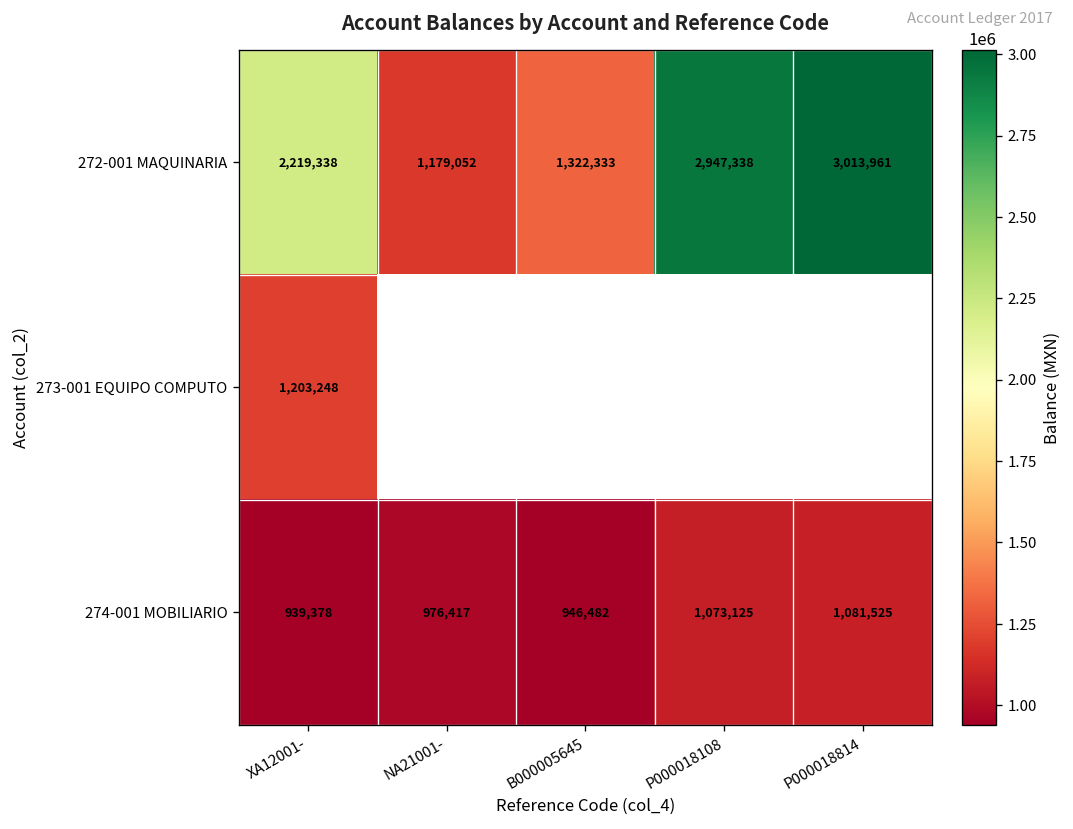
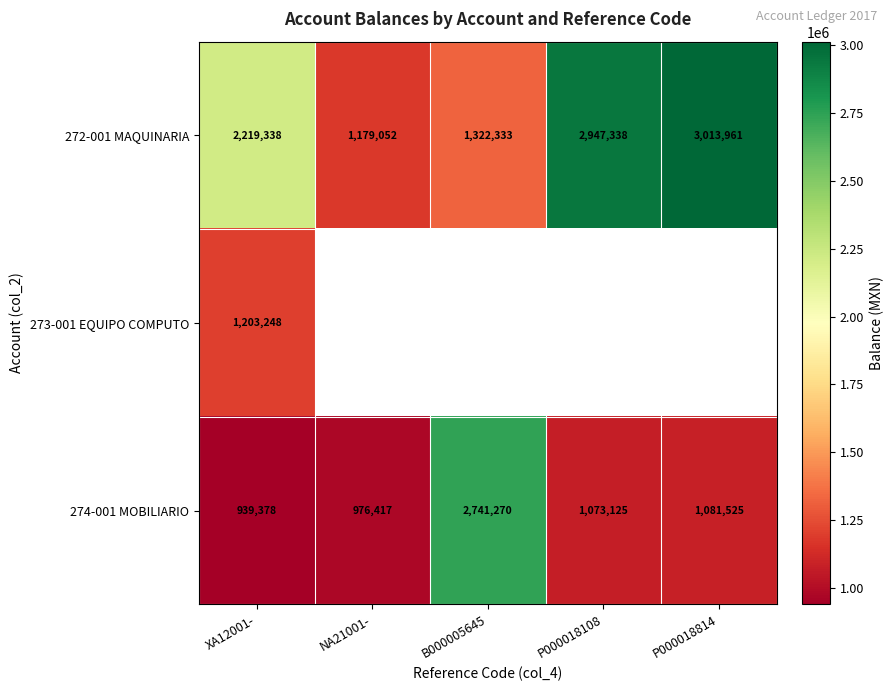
274-001 MOBILIARIO, B000005645: 946,482 -> 2,741,270
